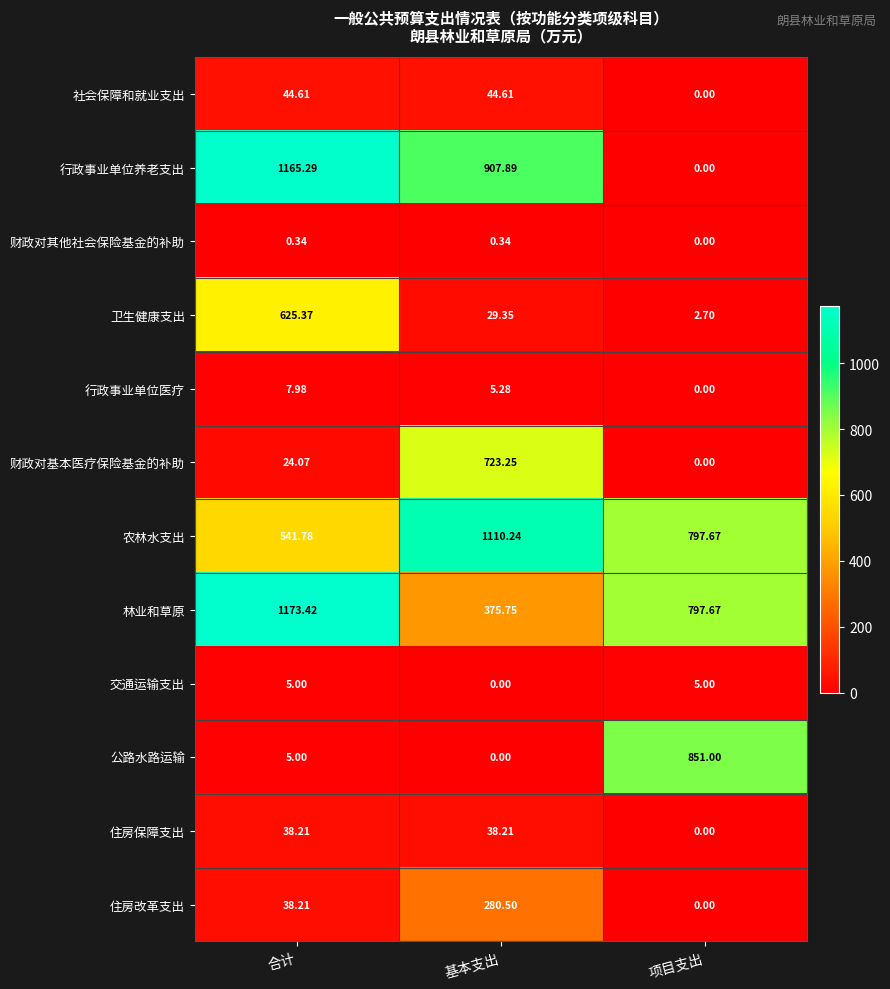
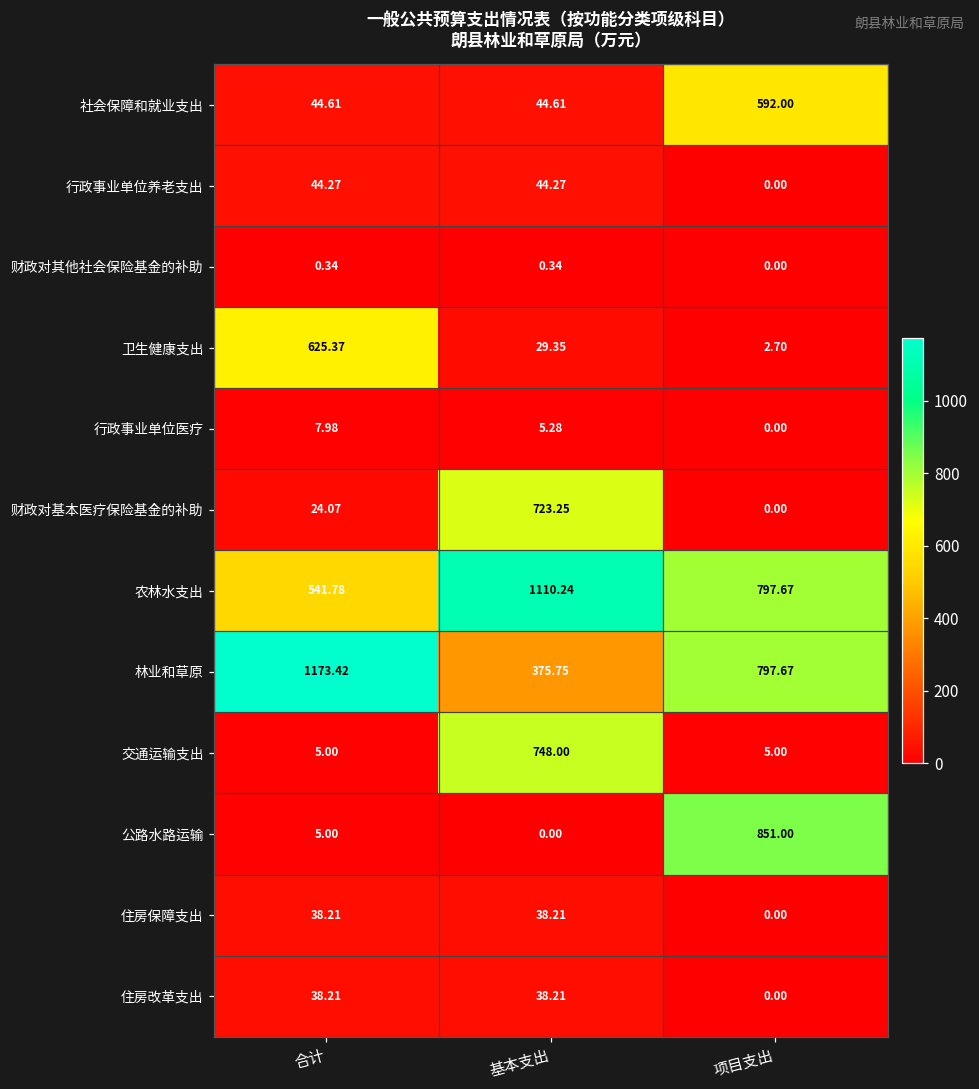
社会保障和就业支出, 项目支出: 0.00 -> 592.00
行政事业单位养老支出, 合计: 1165.29 -> 44.27
行政事业单位养老支出, 基本支出: 907.89 -> 44.27
交通运输支出, 基本支出: 0.00 -> 748.00
住房改革支出, 基本支出: 280.50 -> 38.21
